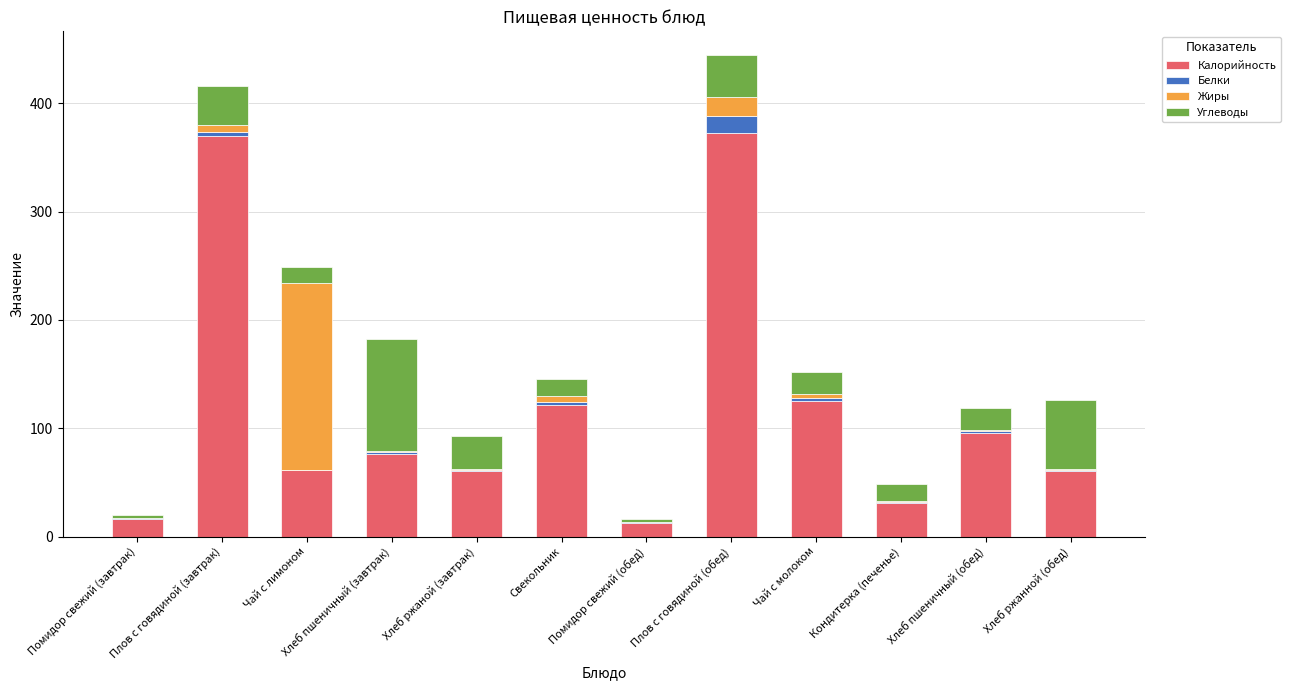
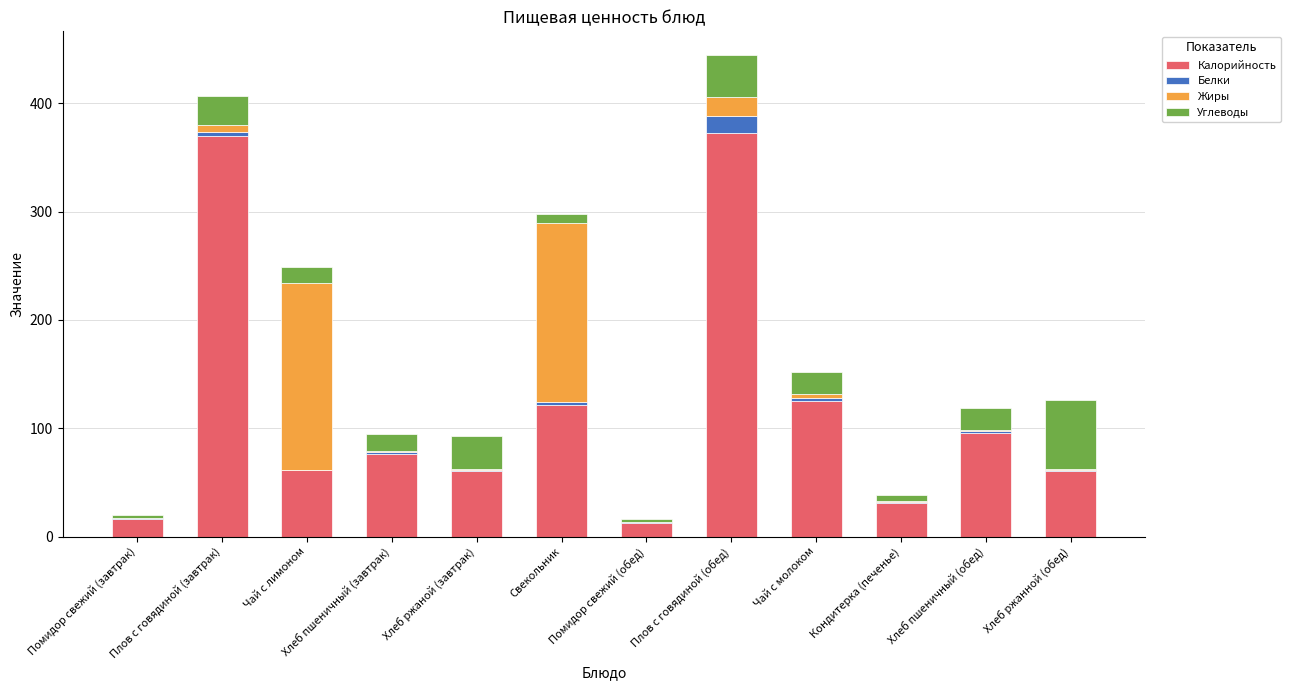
Углеводы, Плов с говядиной (завтрак): 36 -> 27
Углеводы, Хлеб пшеничный (завтрак): 104 -> 16
Жиры, Свекольник: 5 -> 165
Углеводы, Свекольник: 16 -> 8
Углеводы, Кондитерка (печенье): 16 -> 6
